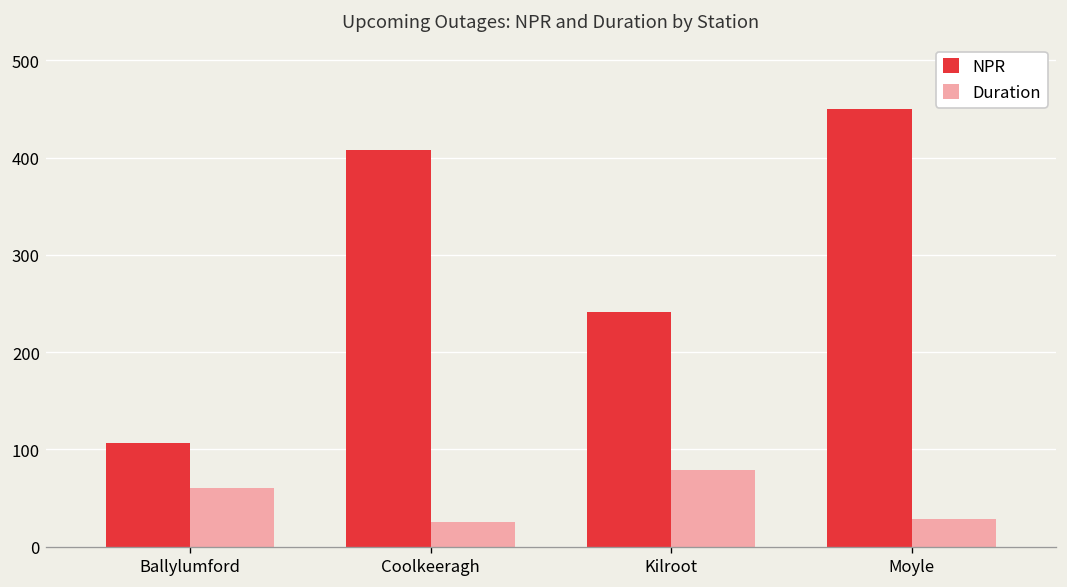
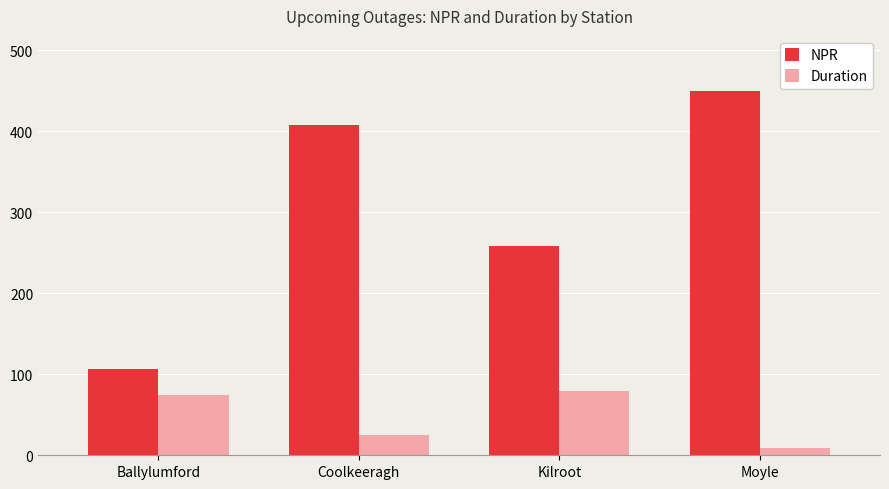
Duration, Ballylumford: 60 -> 70
NPR, Kilroot: 240 -> 260
Duration, Moyle: 30 -> 10
